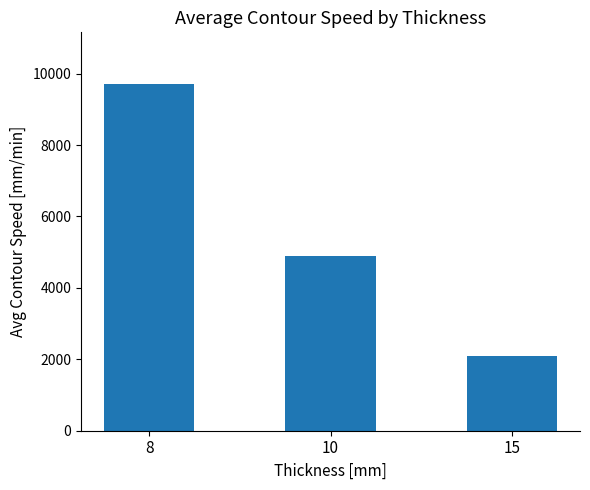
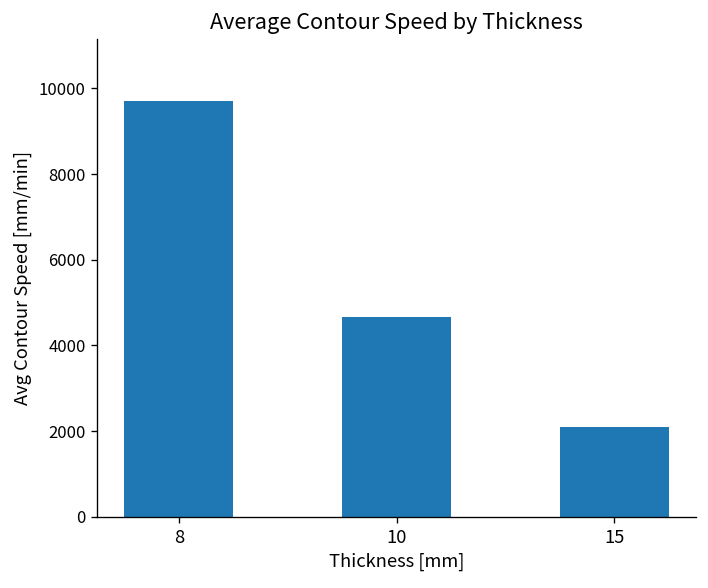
10: 4900 -> 4700
